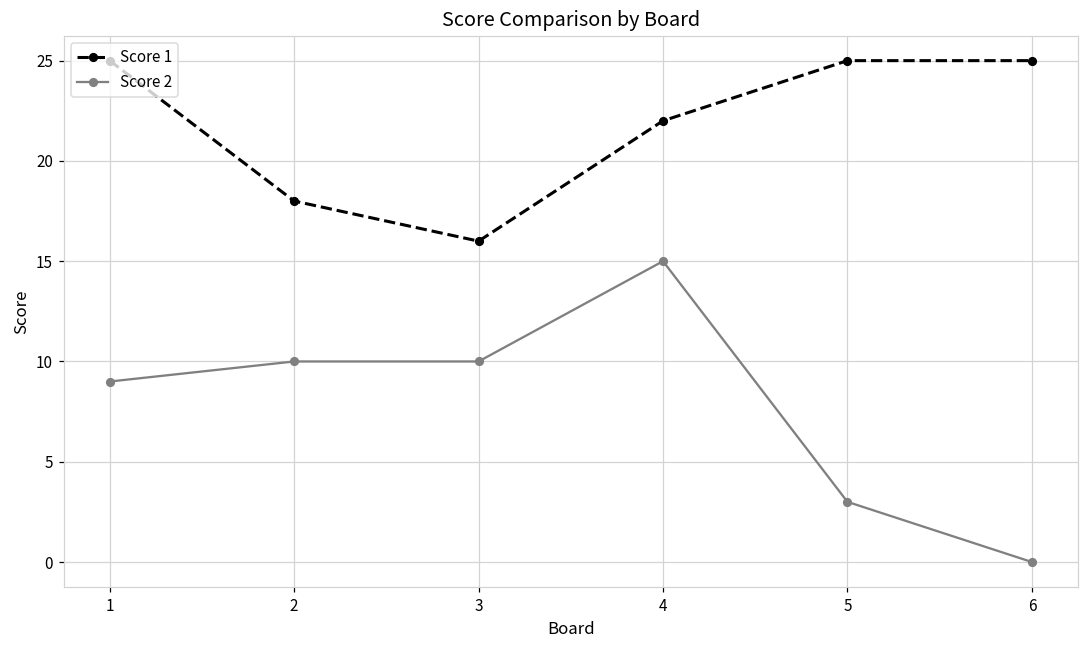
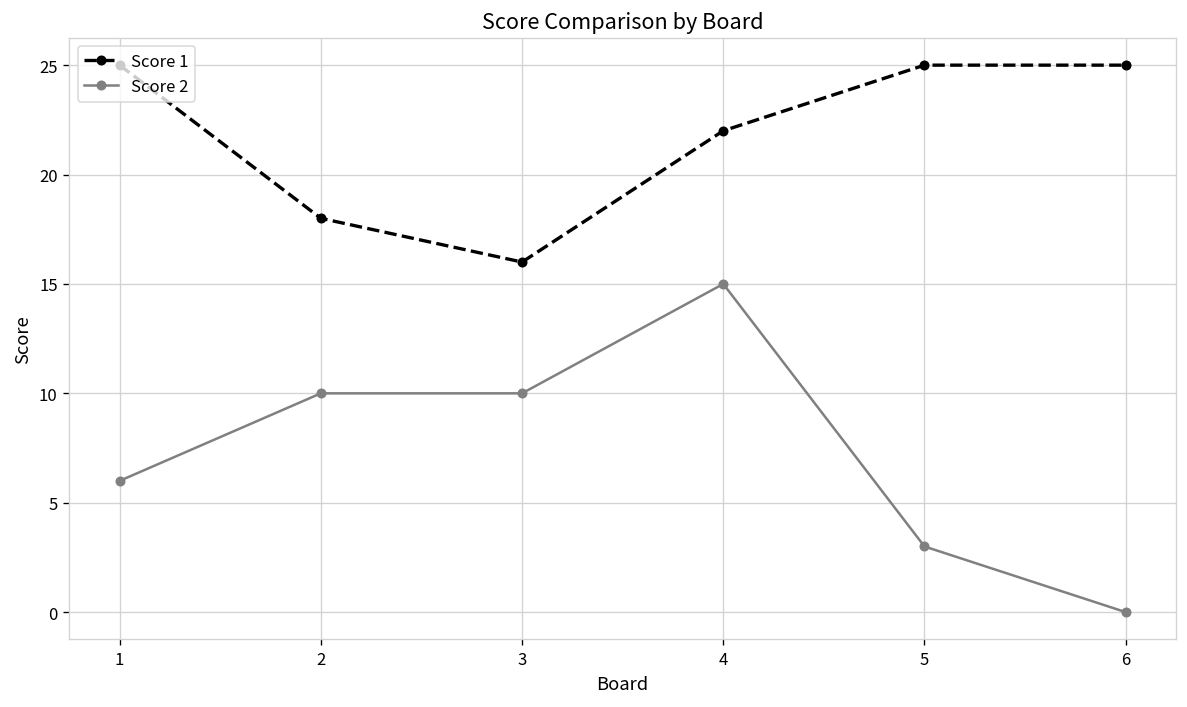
Score 2, 1: 9 -> 6
